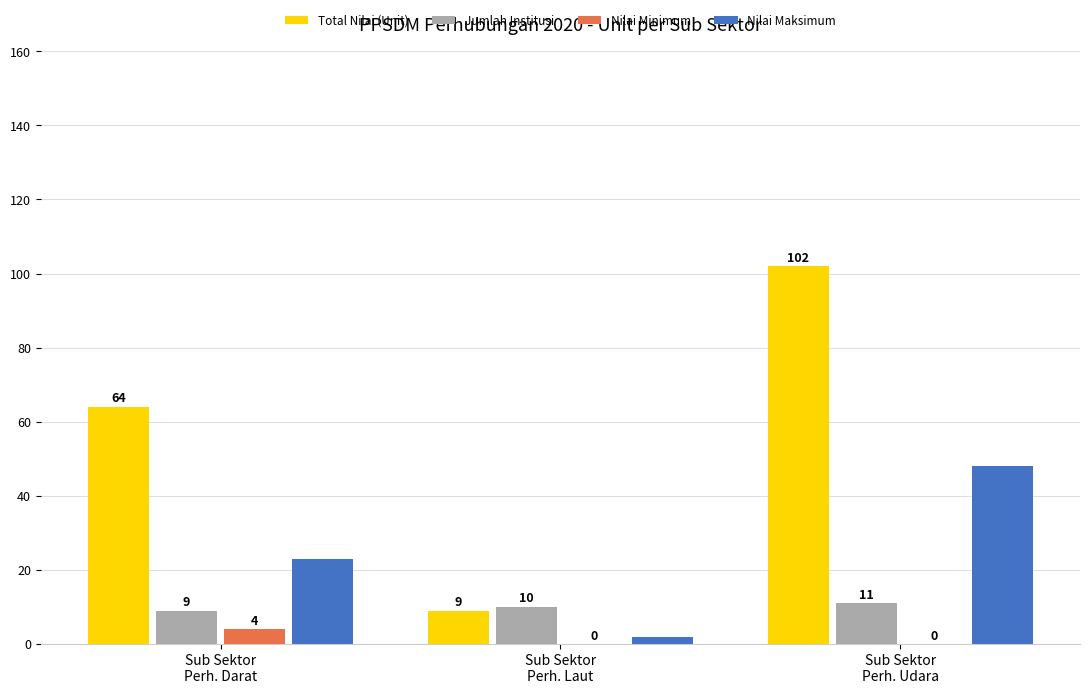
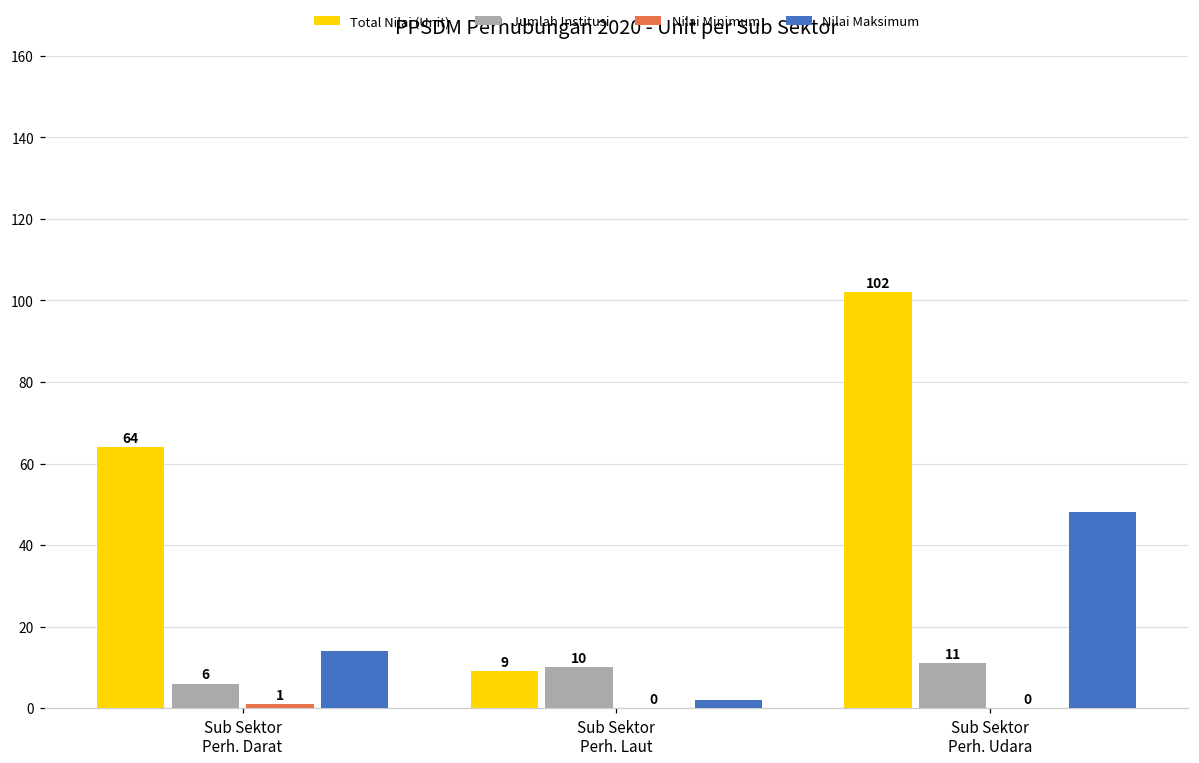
Jumlah Institusi, Sub Sektor Perh. Darat: 9 -> 6
Nilai Minimum, Sub Sektor Perh. Darat: 4 -> 1
Nilai Maksimum, Sub Sektor Perh. Darat: 23 -> 14
